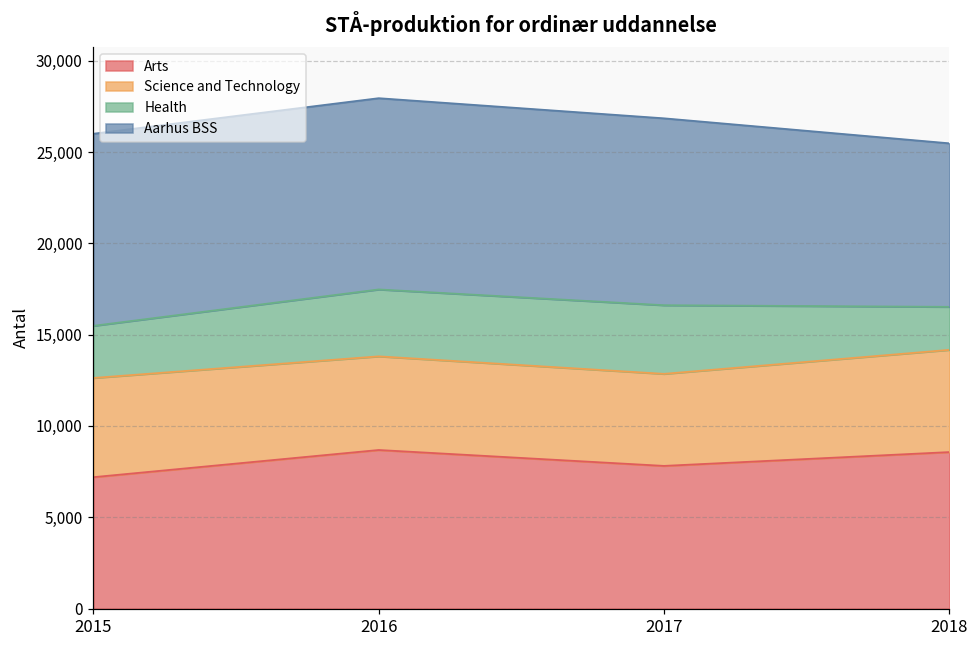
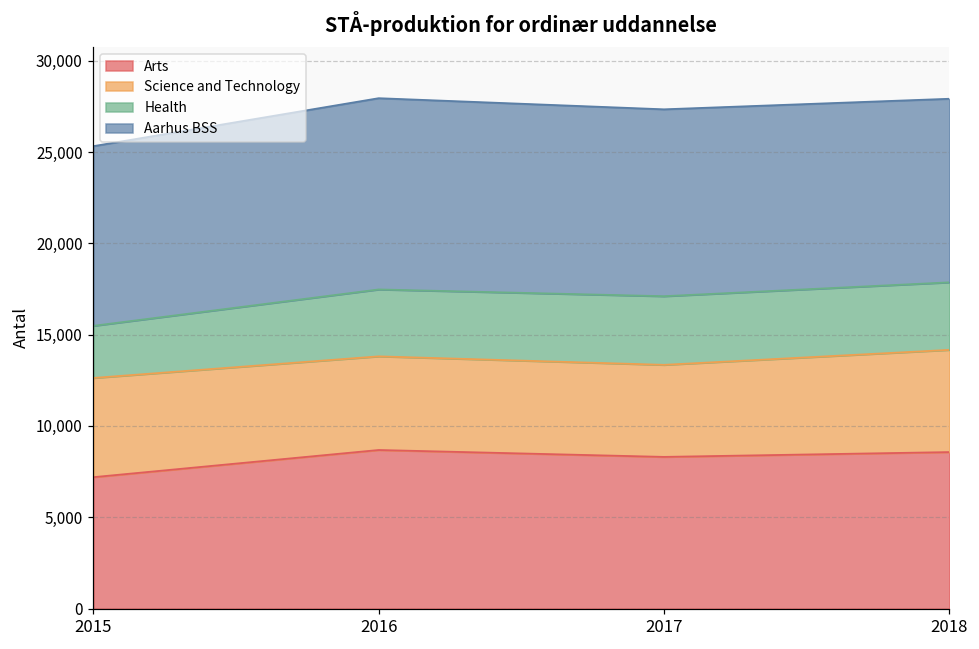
Aarhus BSS, 2015: 10,500 -> 9,800
Arts, 2017: 7,800 -> 8,300
Health, 2018: 2,400 -> 3,700
Aarhus BSS, 2018: 9,000 -> 10,100
